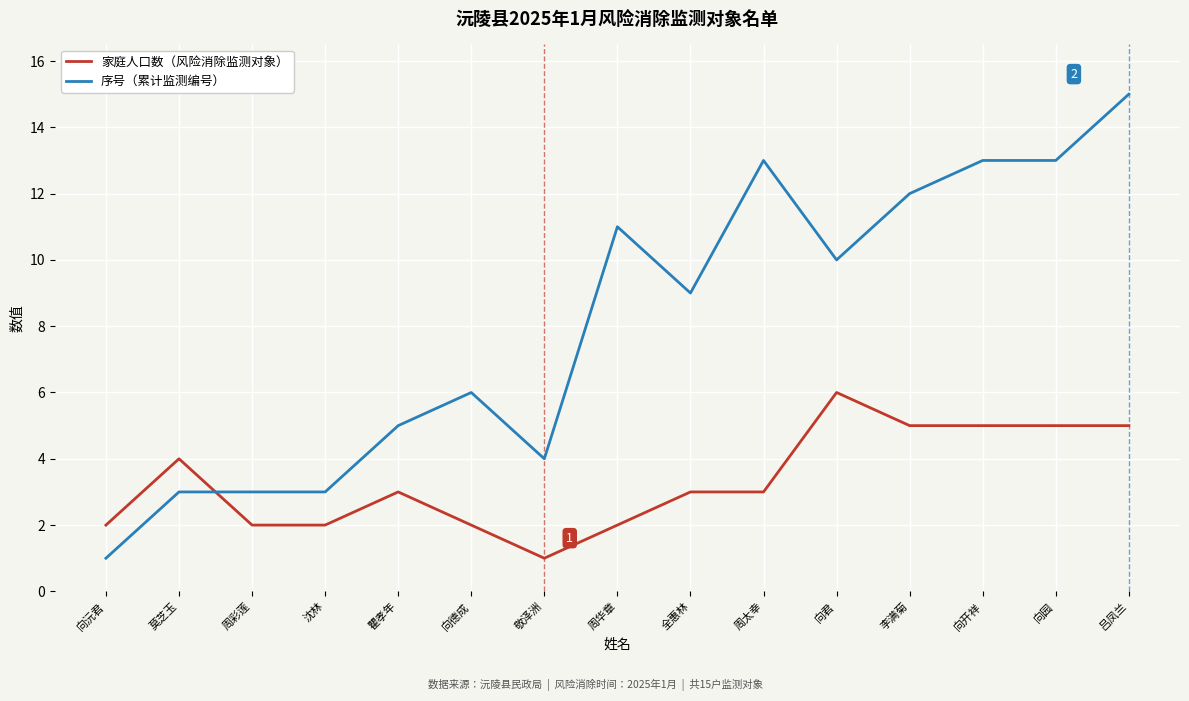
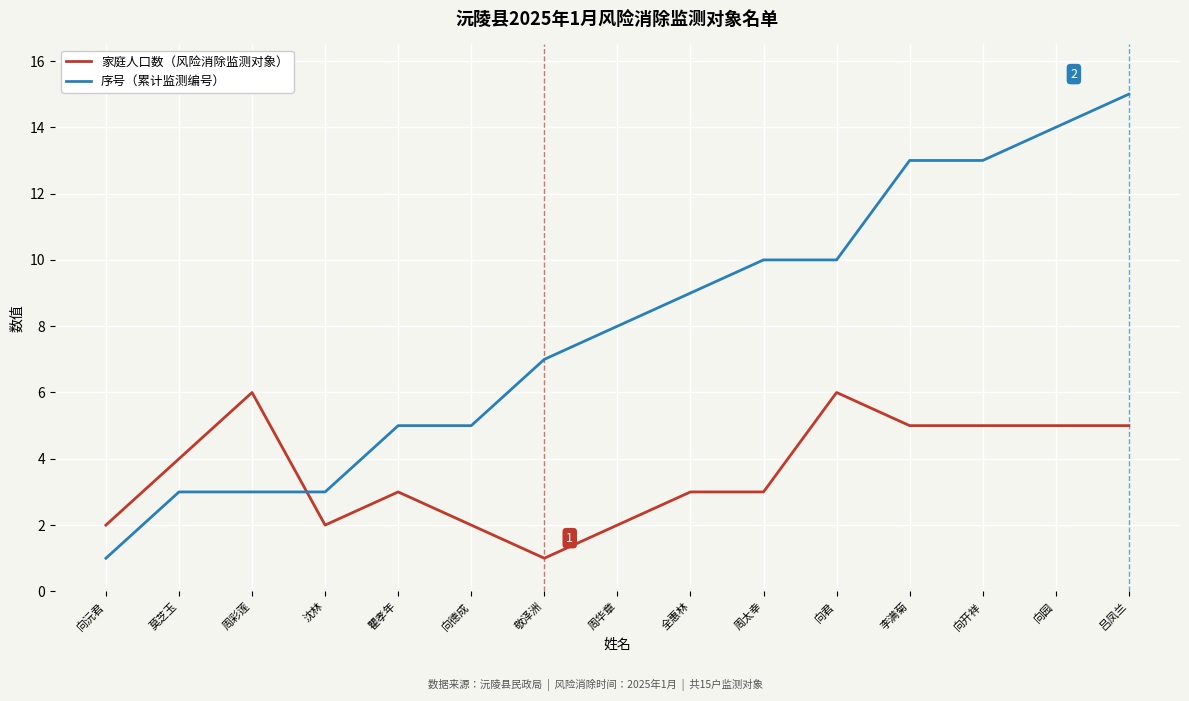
家庭人口数（风险消除监测对象）, 周彩莲: 2 -> 6
序号（累计监测编号）, 向德成: 6 -> 5
序号（累计监测编号）, 敬泽洲: 4 -> 7
序号（累计监测编号）, 周华章: 11 -> 8
序号（累计监测编号）, 周太幸: 13 -> 10
序号（累计监测编号）, 李满菊: 12 -> 13
序号（累计监测编号）, 向园: 13 -> 14
